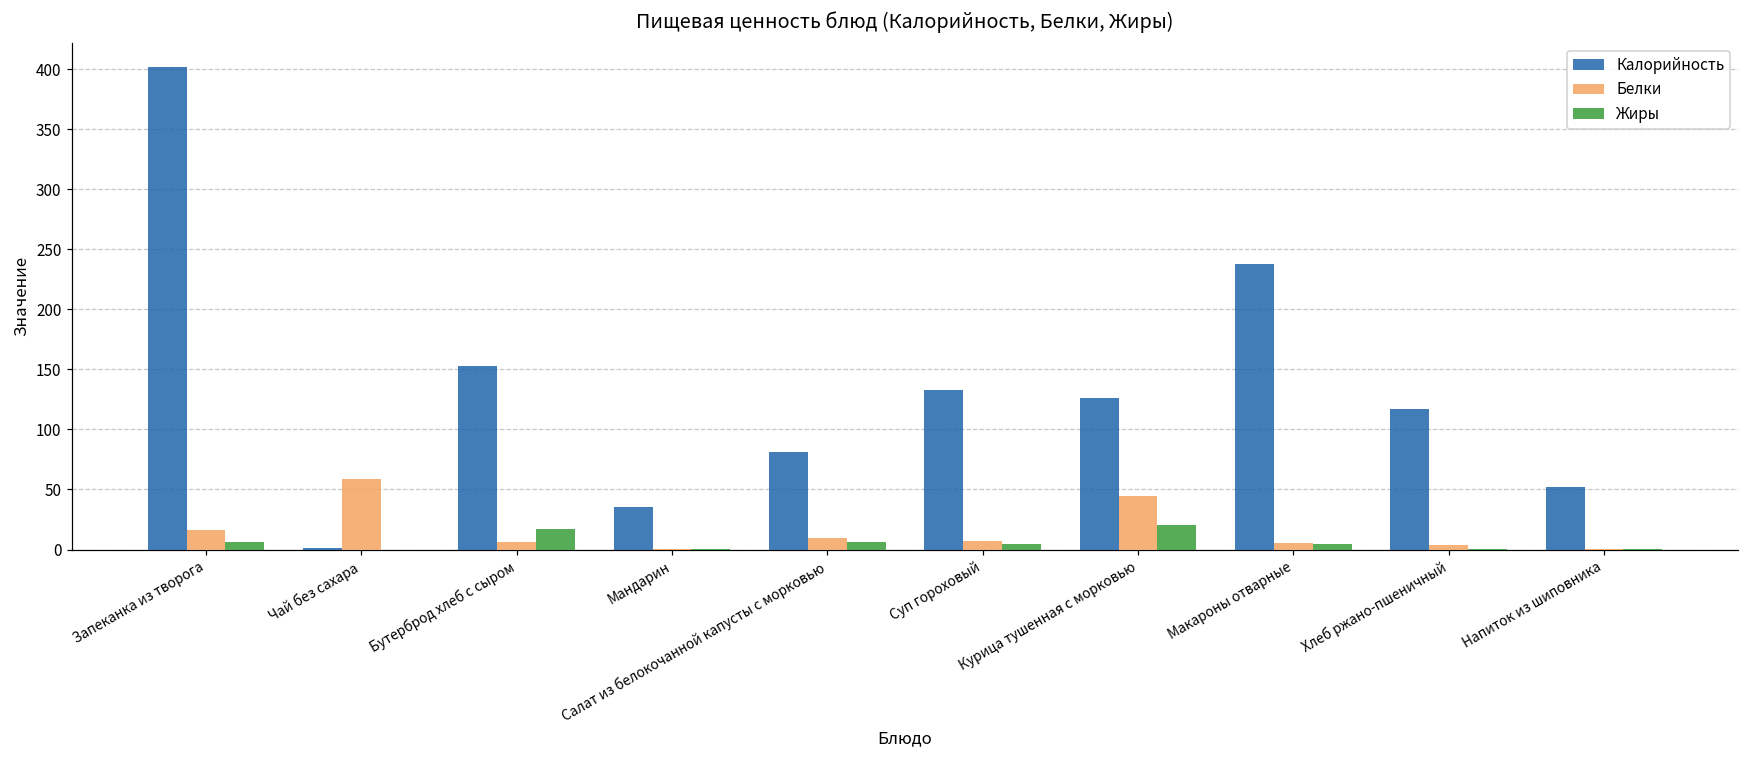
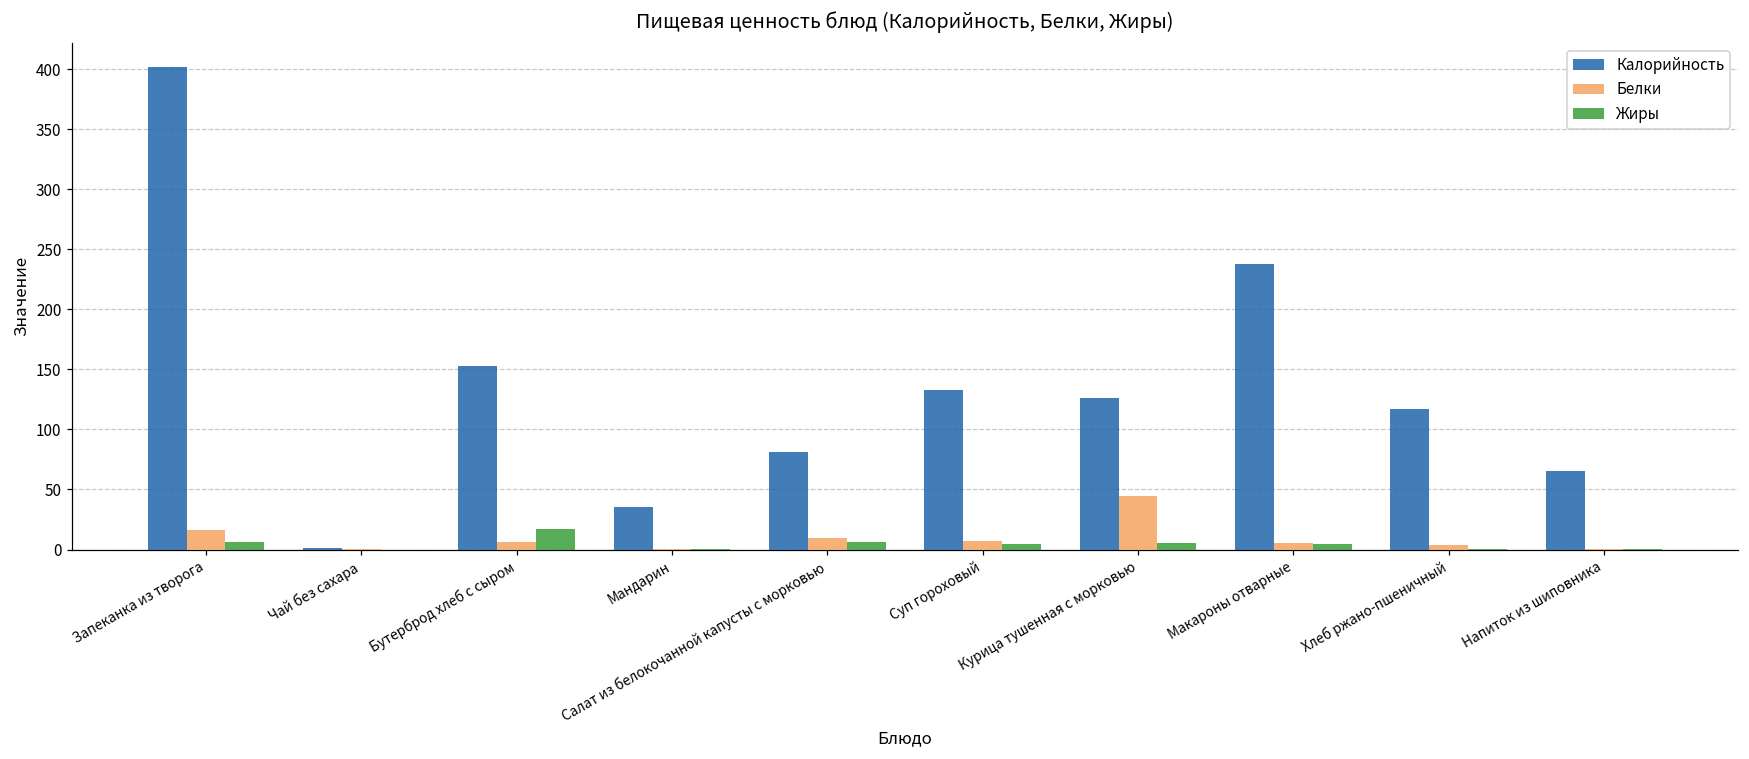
Белки, Чай без сахара: 59 -> 0
Жиры, Курица тушенная с морковью: 21 -> 6
Калорийность, Напиток из шиповника: 52 -> 65
